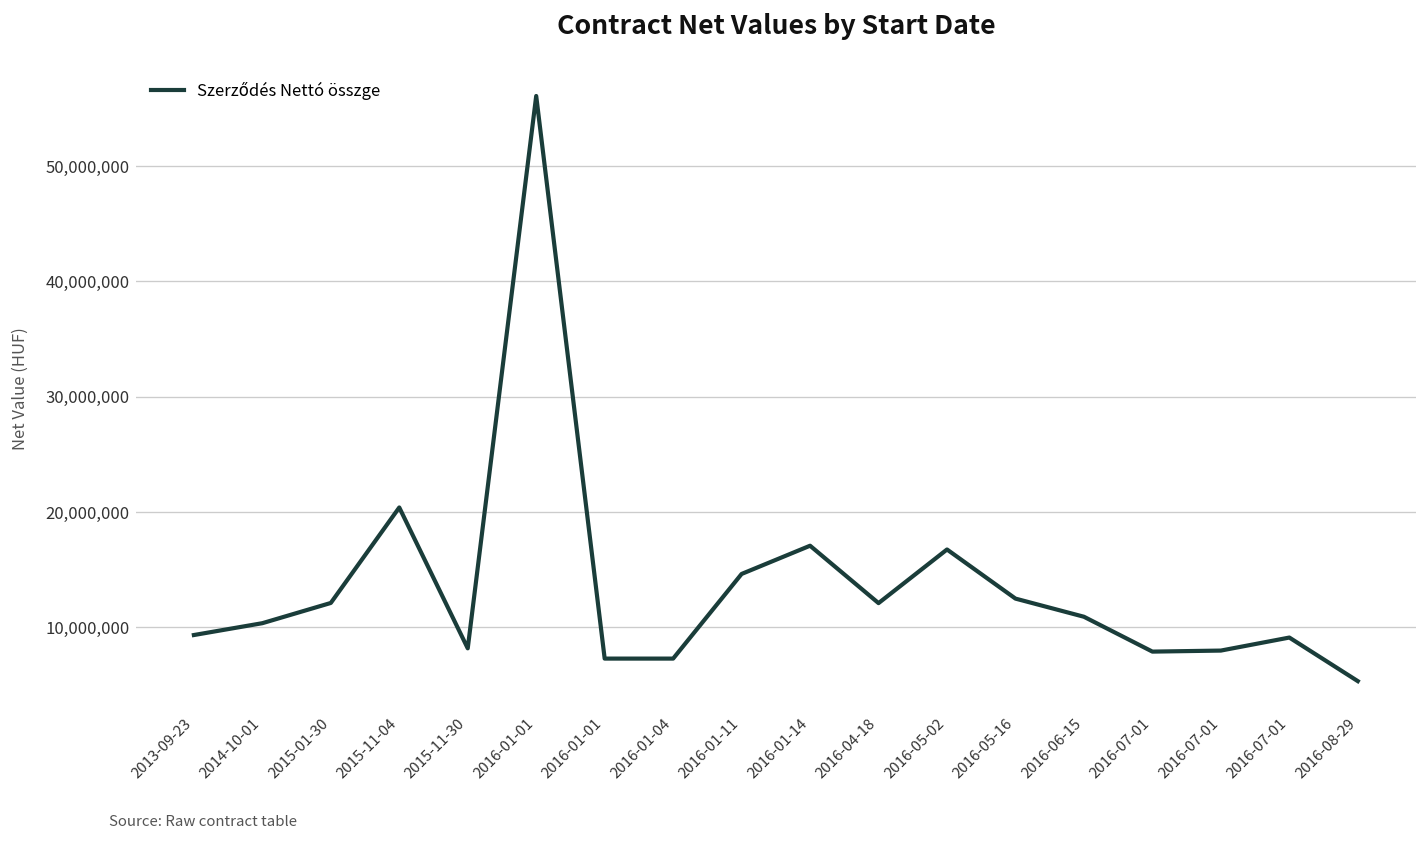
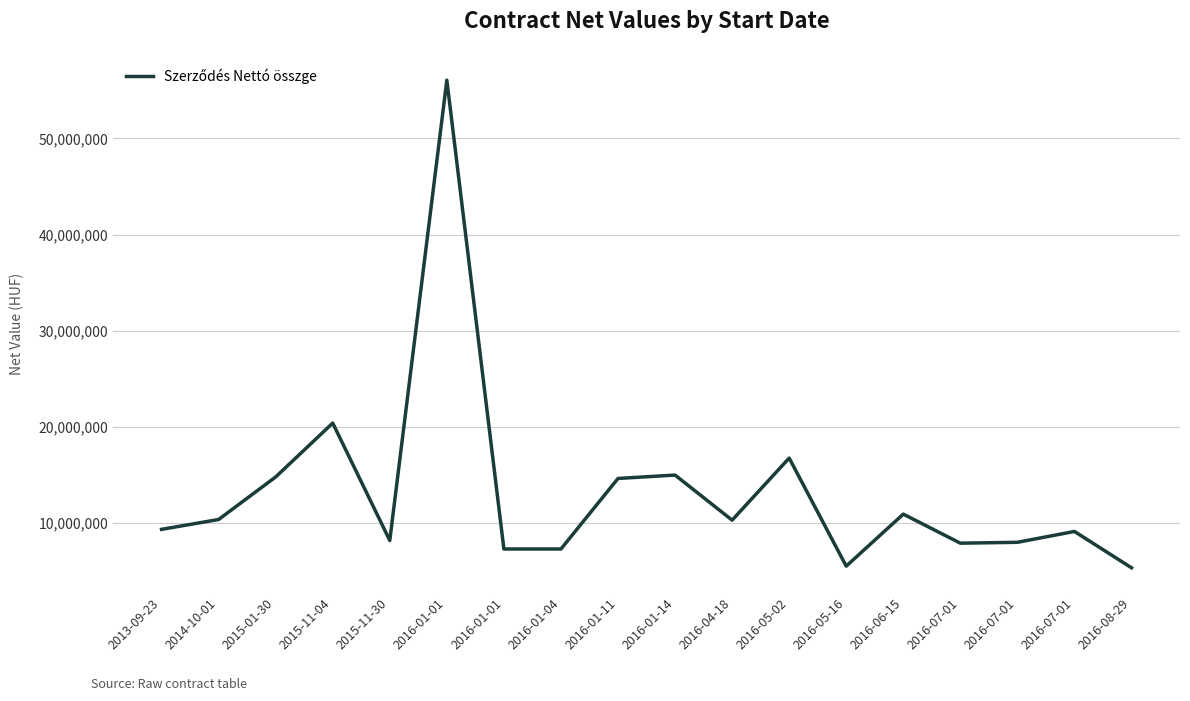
2015-01-30: 12,000,000 -> 15,000,000
2016-01-14: 17,000,000 -> 15,000,000
2016-04-18: 12,000,000 -> 10,000,000
2016-05-16: 12,000,000 -> 6,000,000
